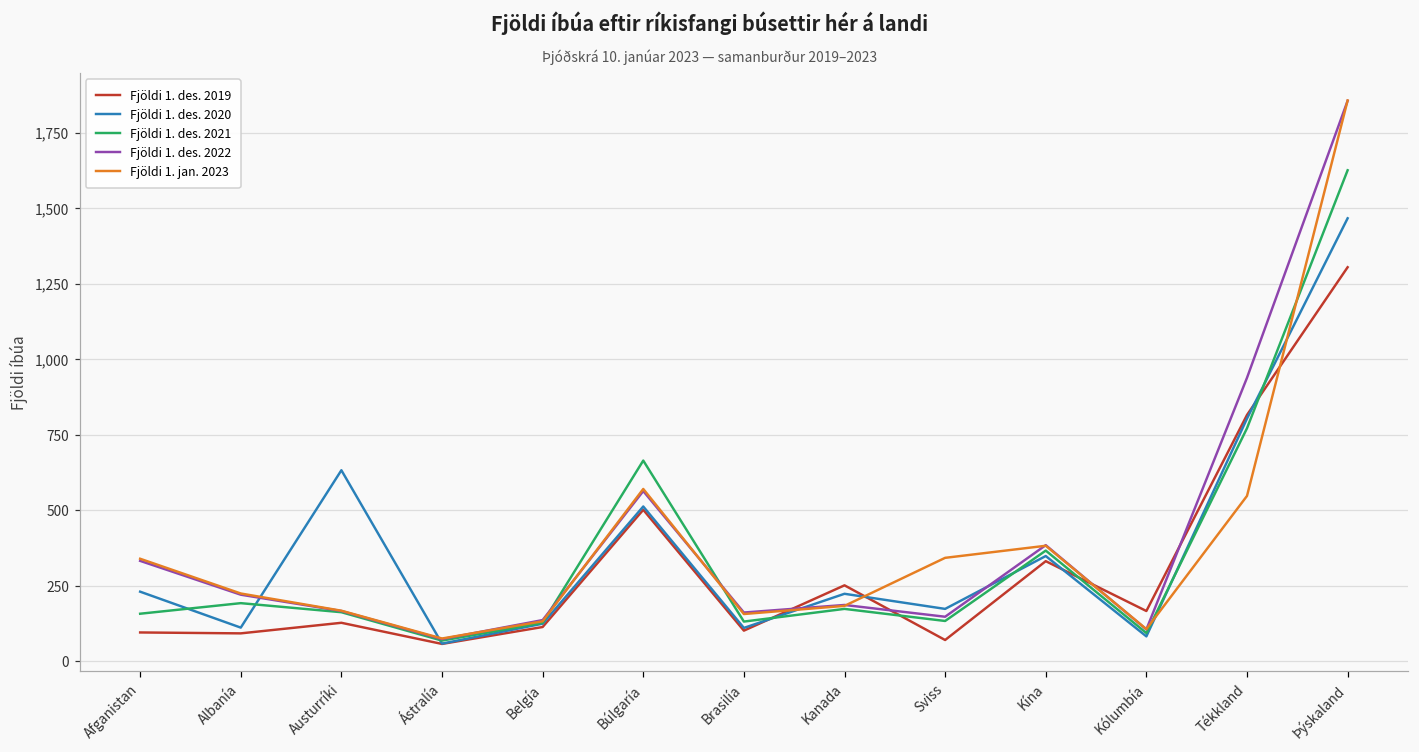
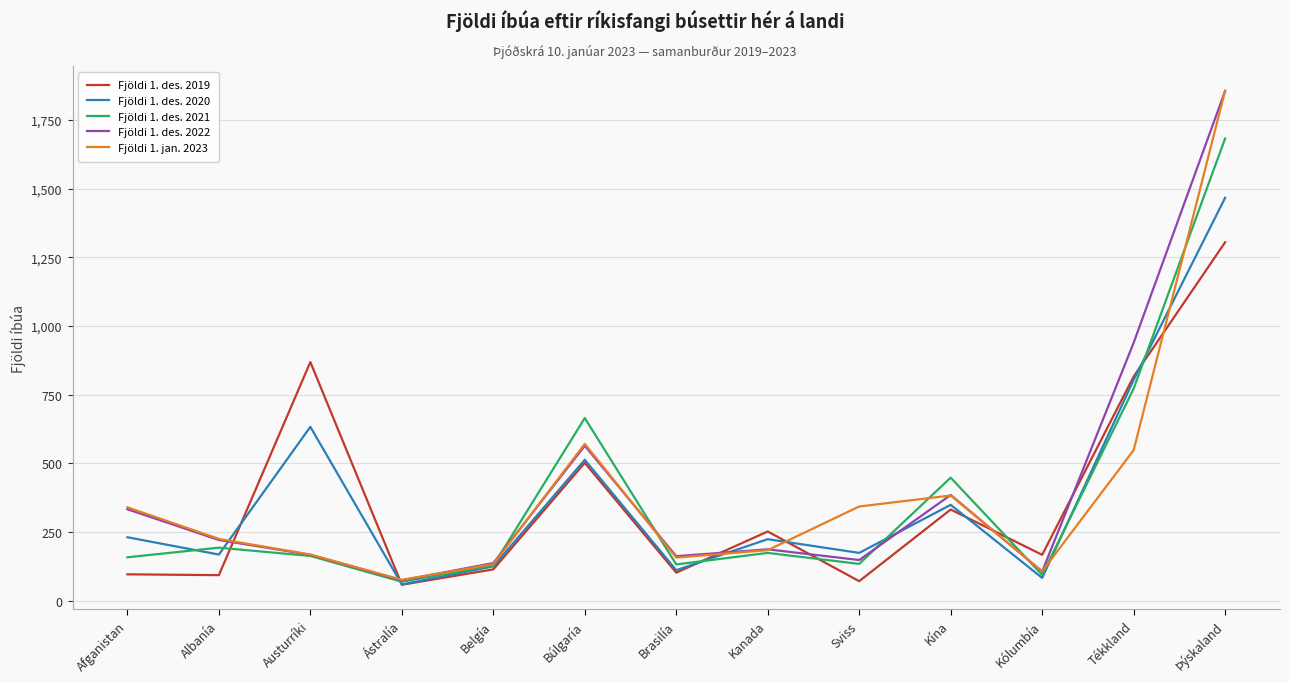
Fjöldi 1. des. 2020, Albanía: 110 -> 170
Fjöldi 1. des. 2019, Austurríki: 130 -> 870
Fjöldi 1. des. 2021, Kína: 370 -> 450
Fjöldi 1. des. 2021, Þýskaland: 1,630 -> 1,680
